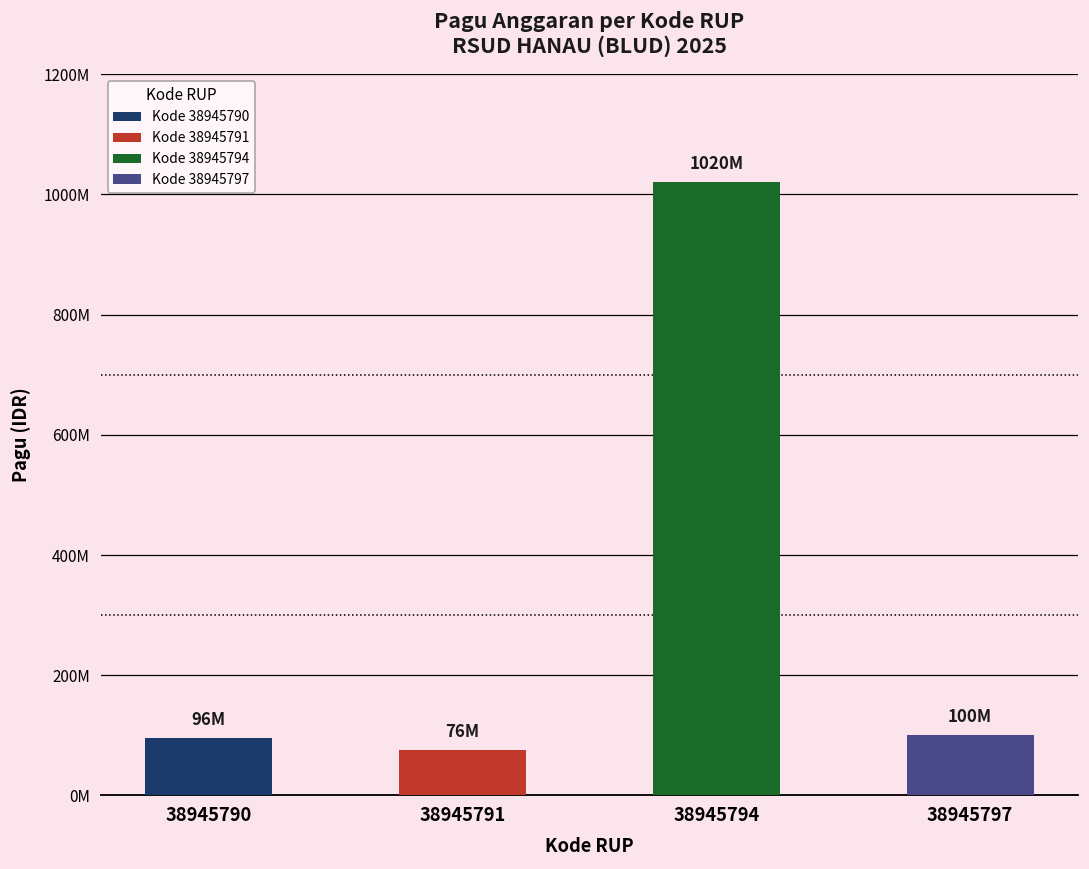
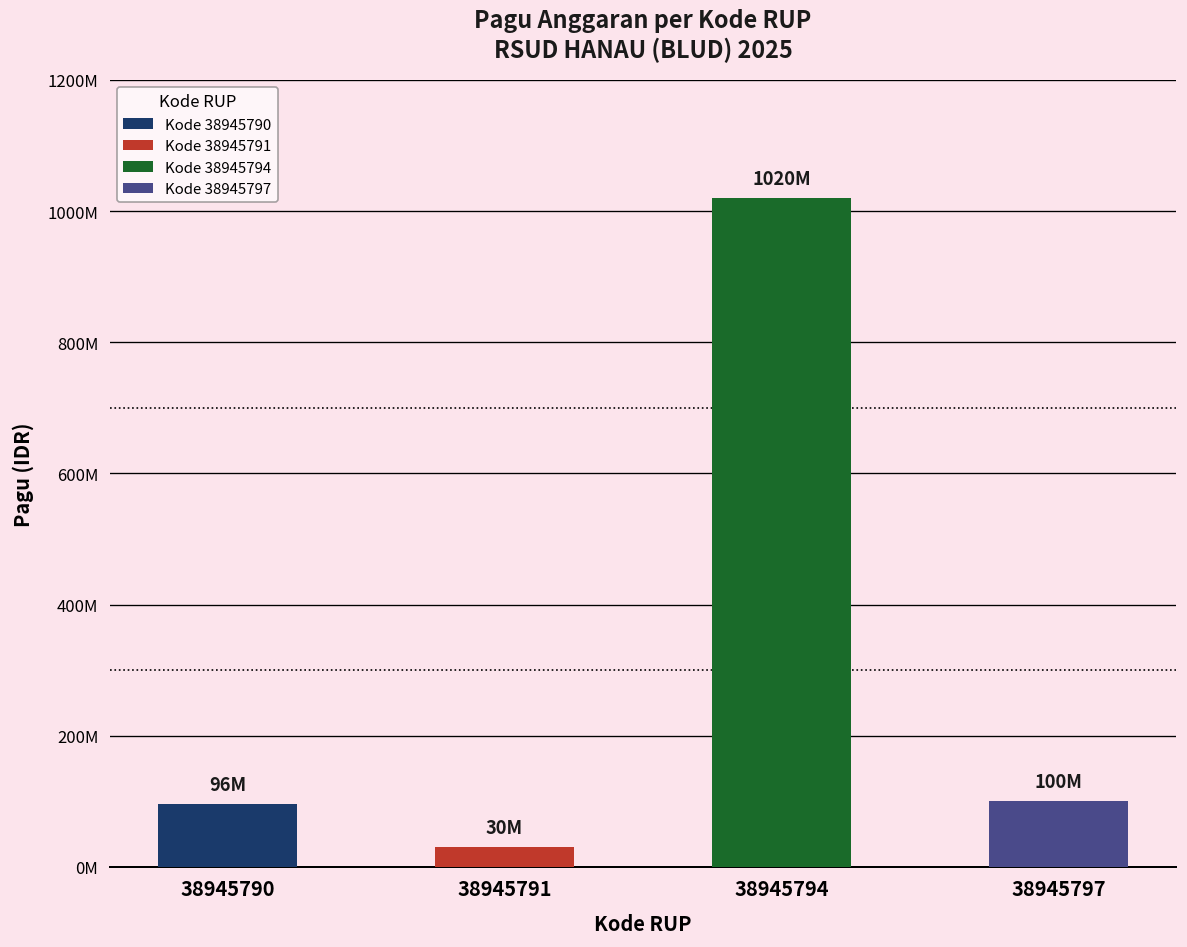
38945791: 76M -> 30M
